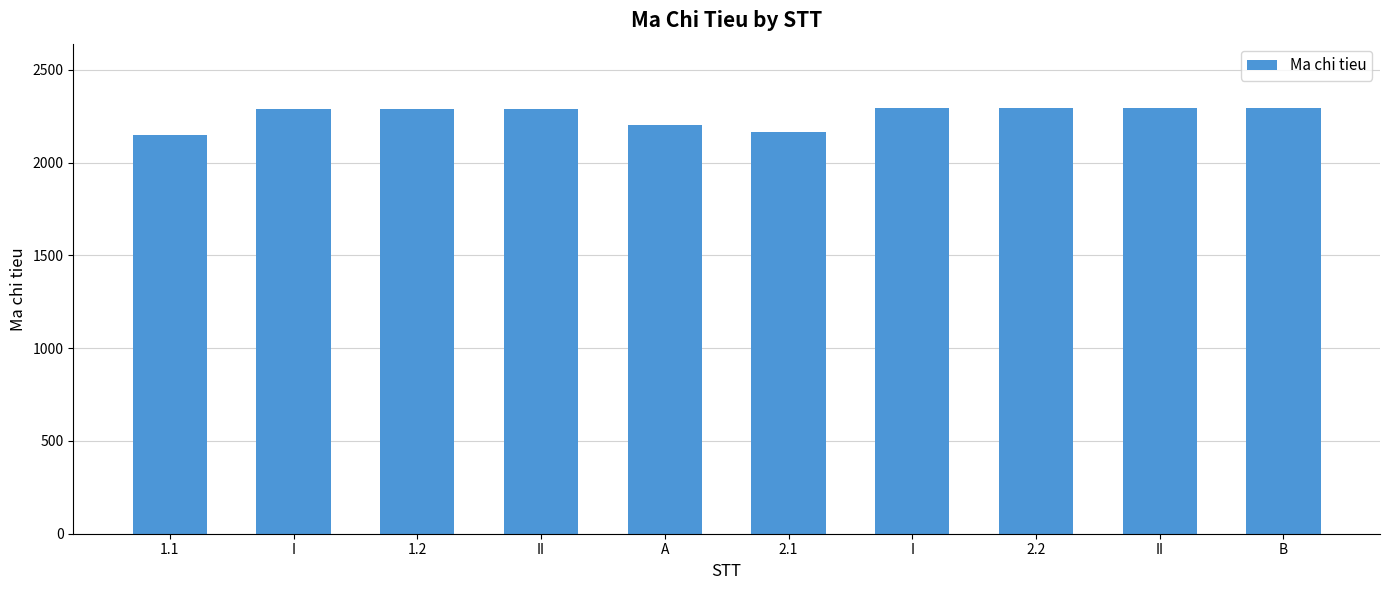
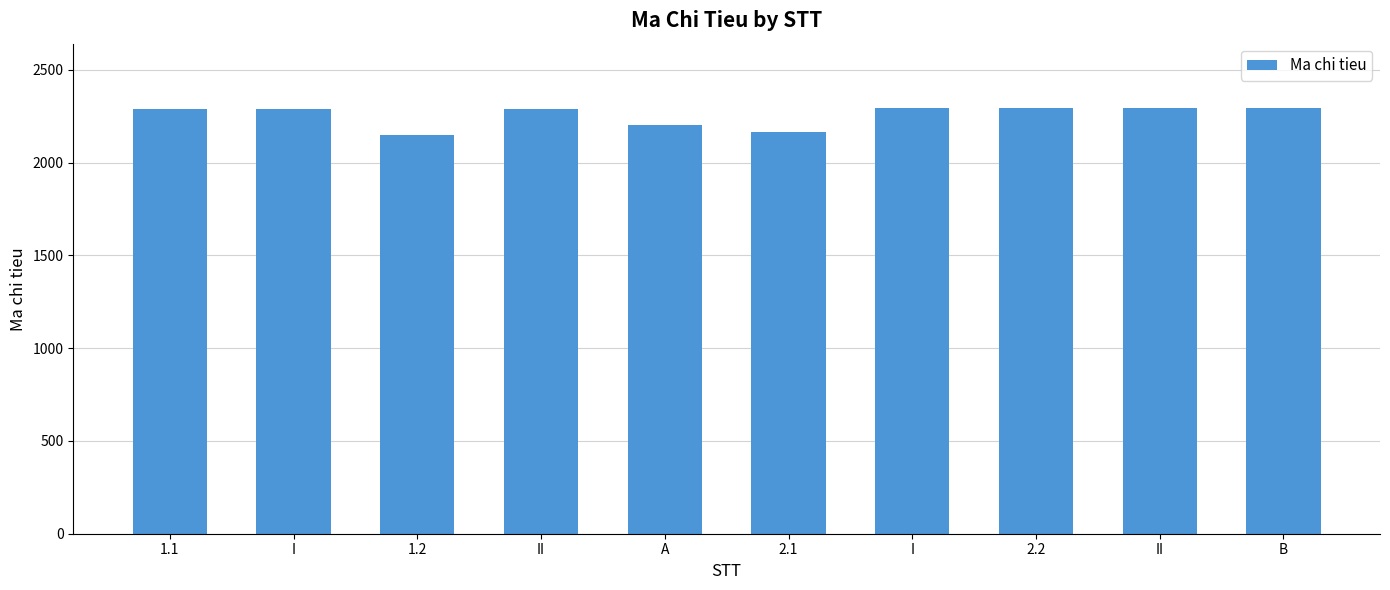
1.1: 2150 -> 2290
1.2: 2290 -> 2150
